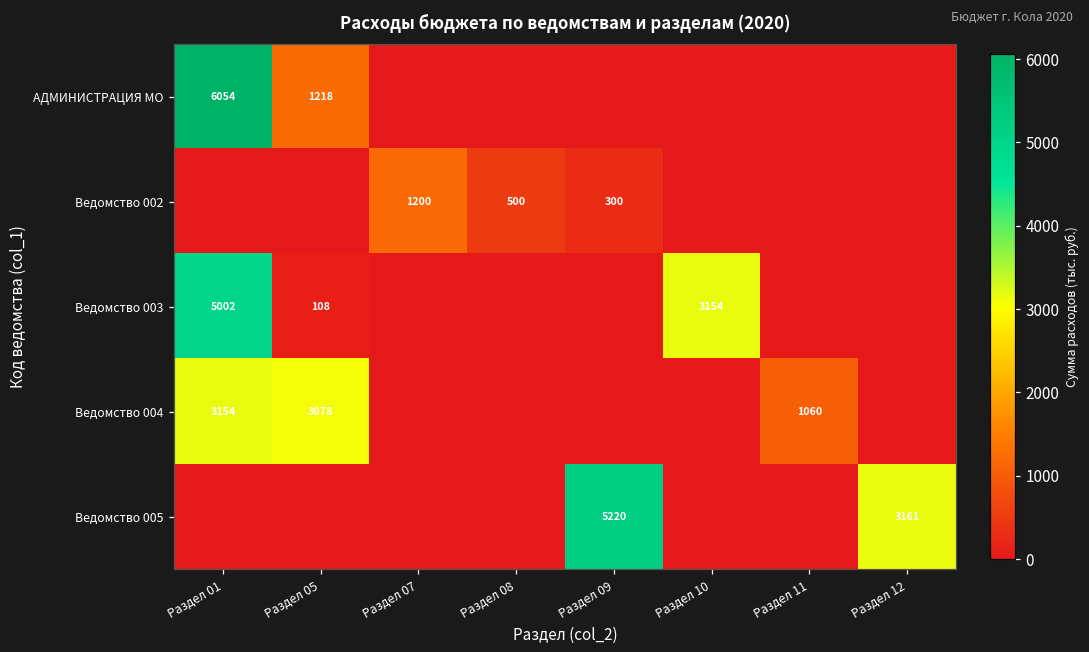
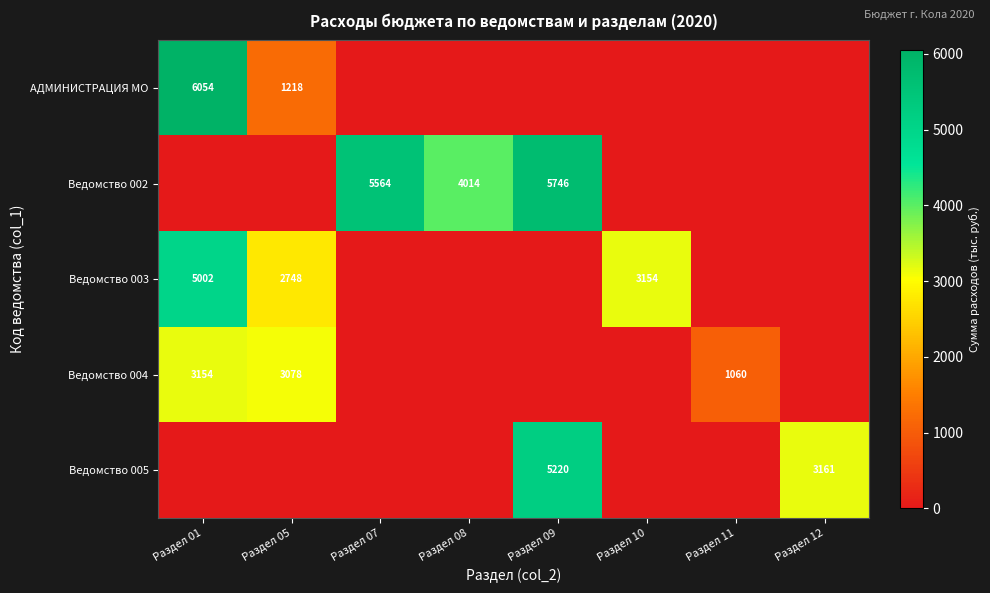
Ведомство 002, Раздел 07: 1200 -> 5564
Ведомство 002, Раздел 08: 500 -> 4014
Ведомство 002, Раздел 09: 300 -> 5746
Ведомство 003, Раздел 05: 108 -> 2748
